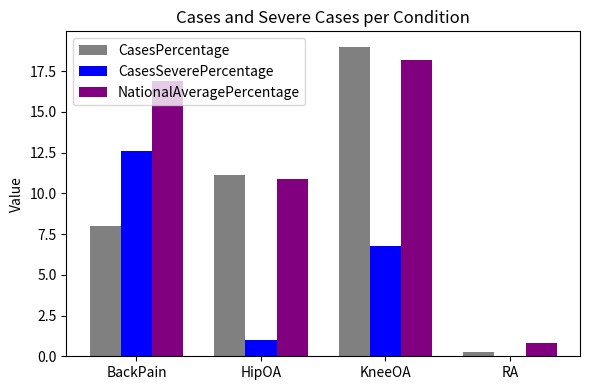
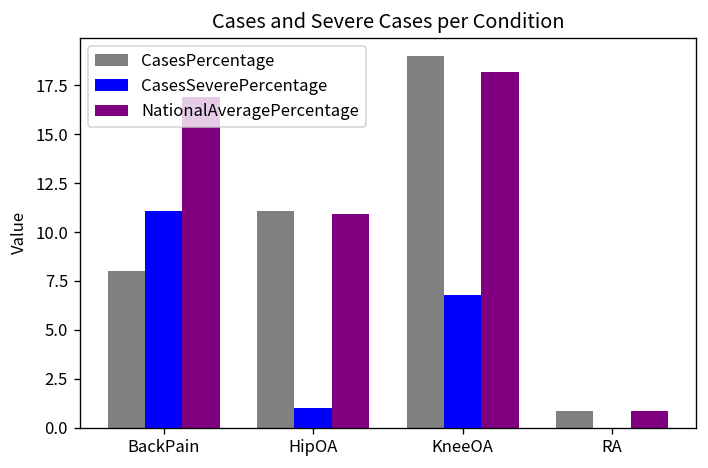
CasesSeverePercentage, BackPain: 12.6 -> 11.1
CasesPercentage, RA: 0.3 -> 0.8
